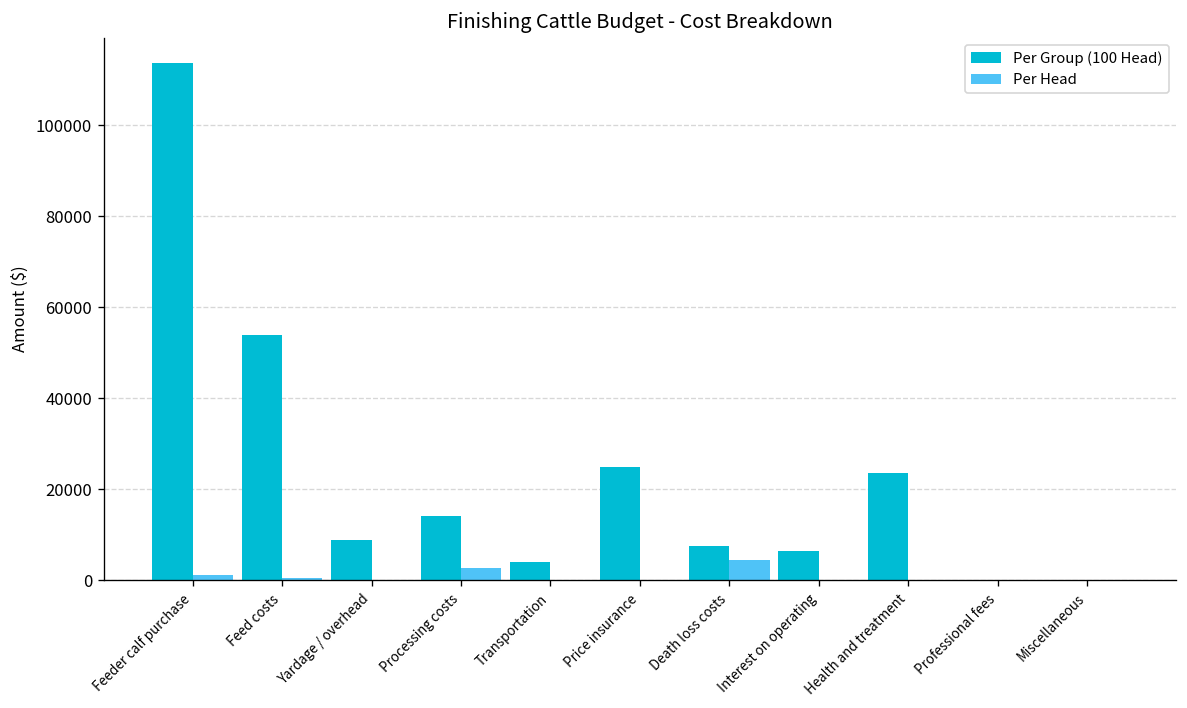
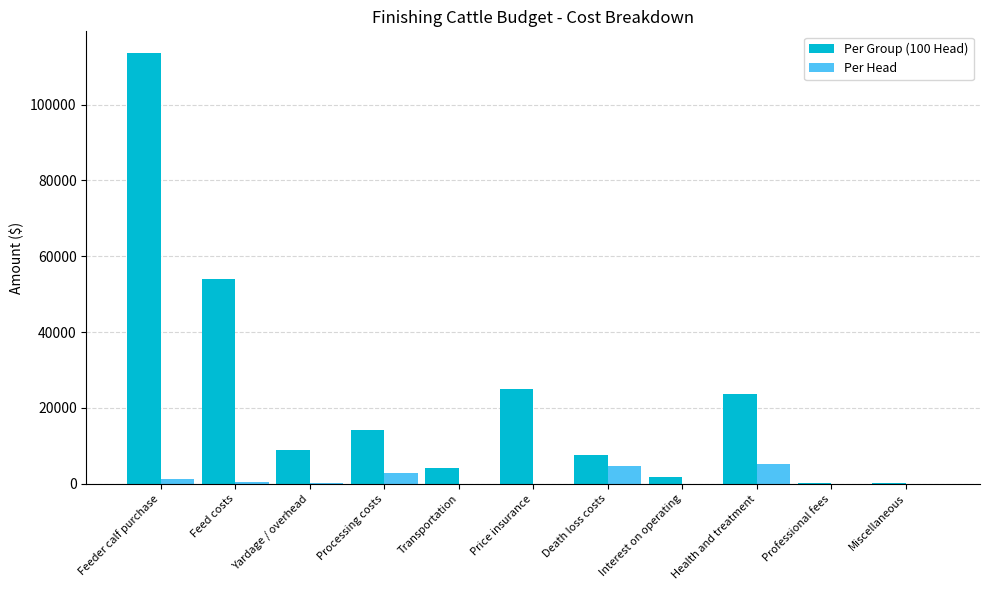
Per Group (100 Head), Interest on operating: 6000 -> 2000
Per Head, Health and treatment: 0 -> 5000
